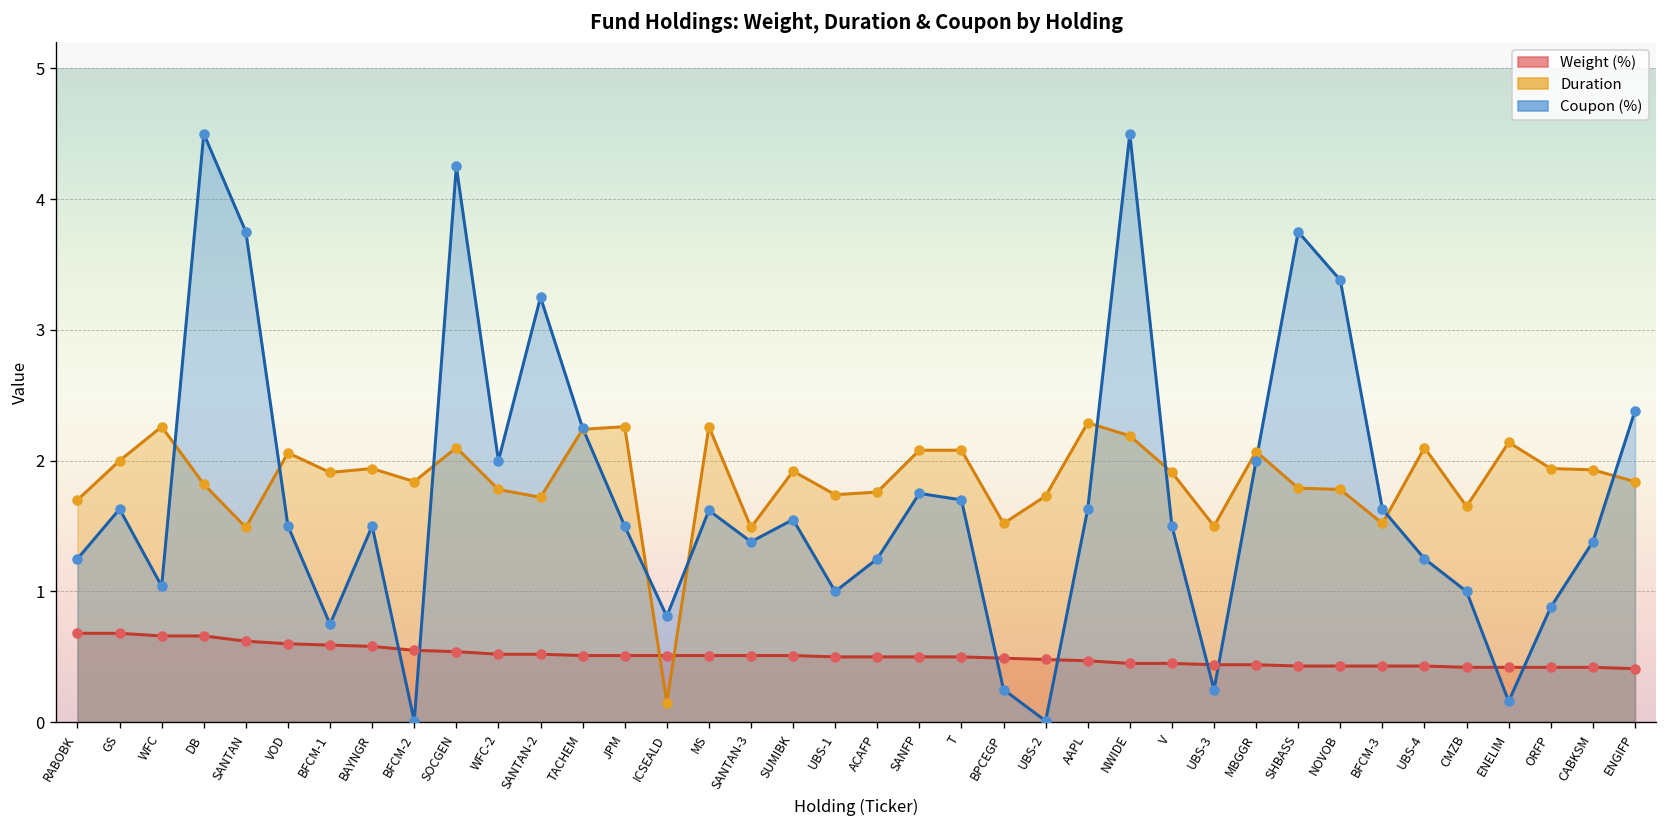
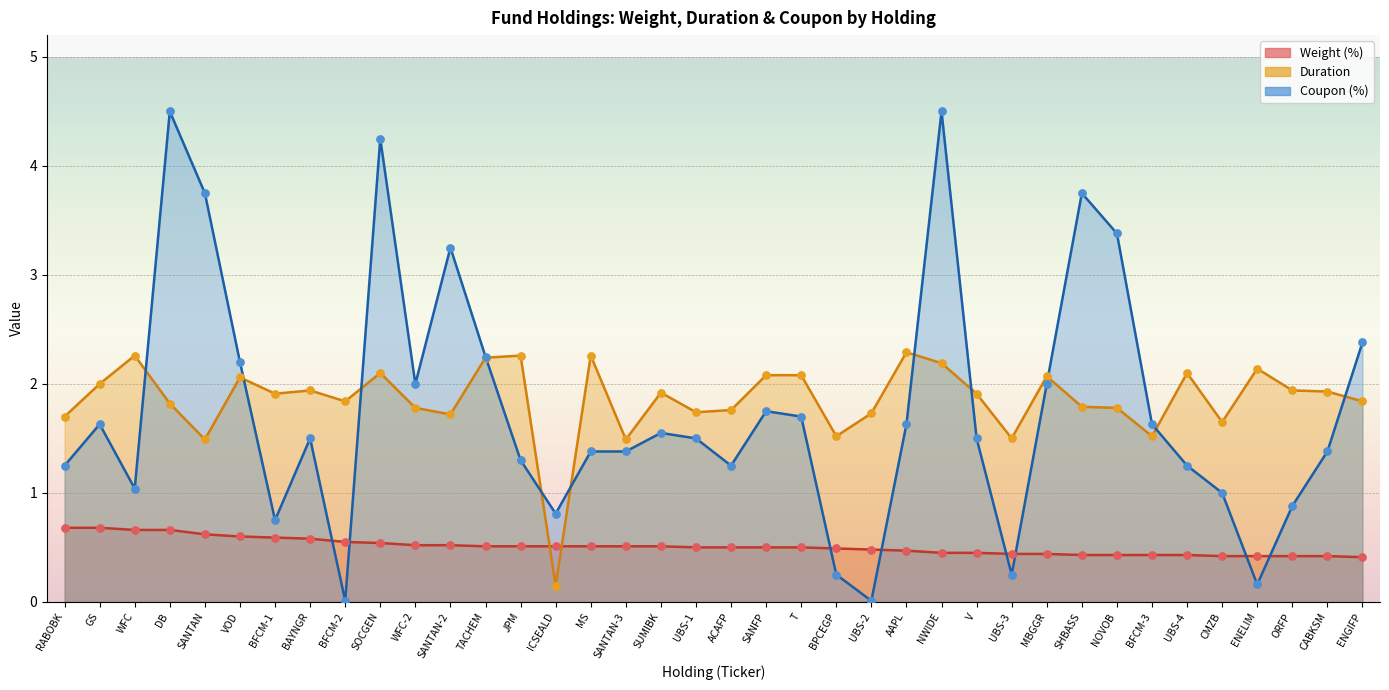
Coupon (%), VOD: 1.5 -> 2.2
Coupon (%), JPM: 1.5 -> 1.3
Coupon (%), MS: 1.62 -> 1.38
Coupon (%), UBS-1: 1.0 -> 1.5
